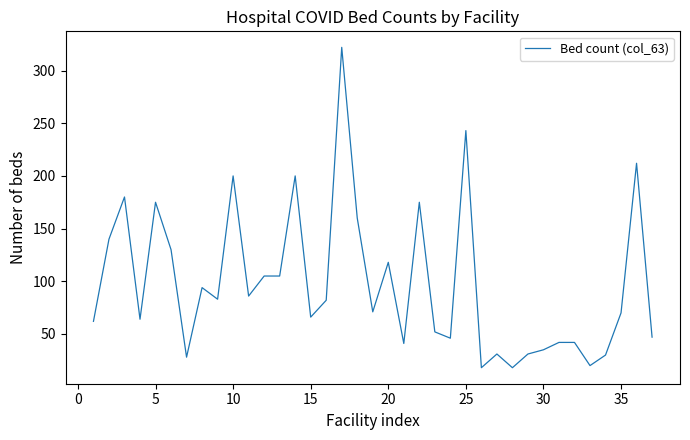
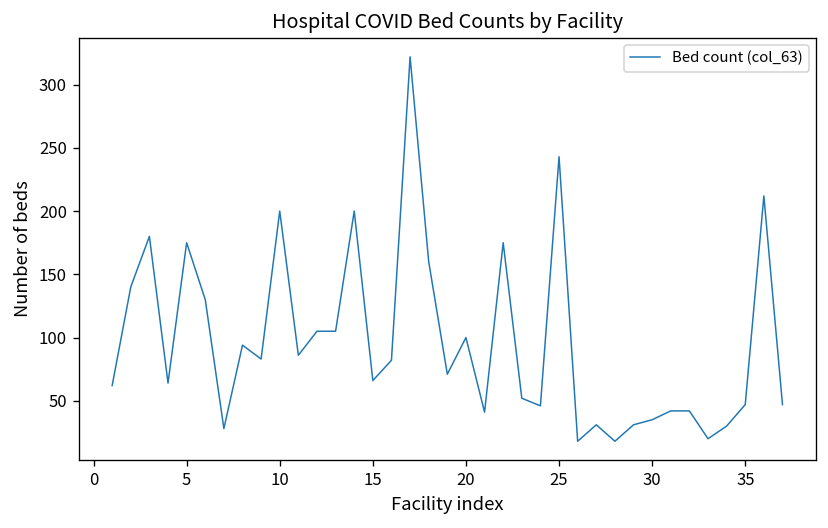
20: 118 -> 100
35: 70 -> 47
